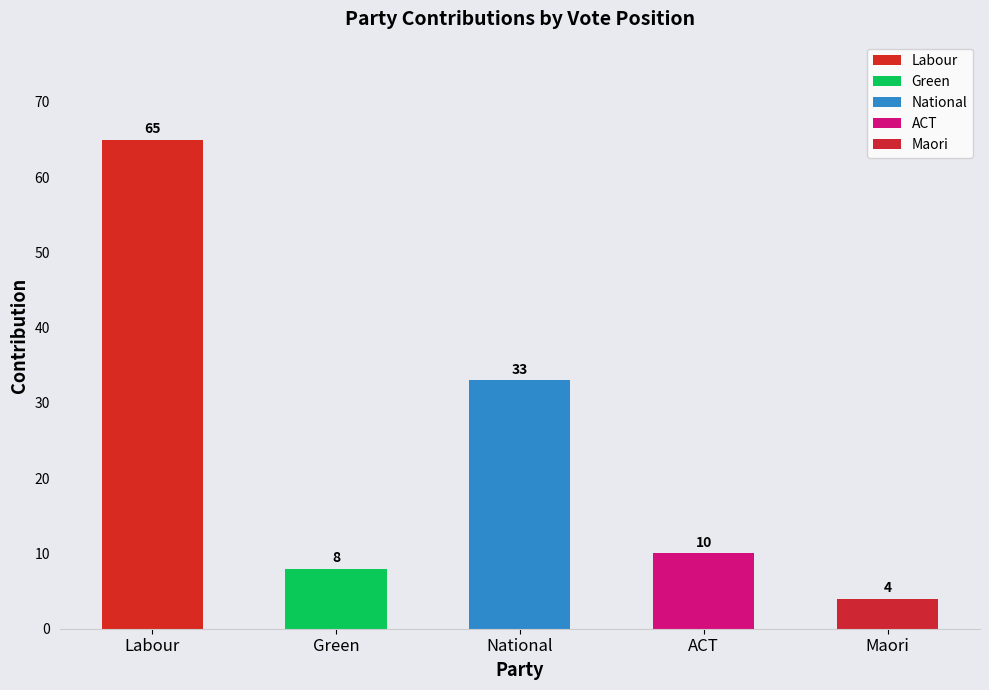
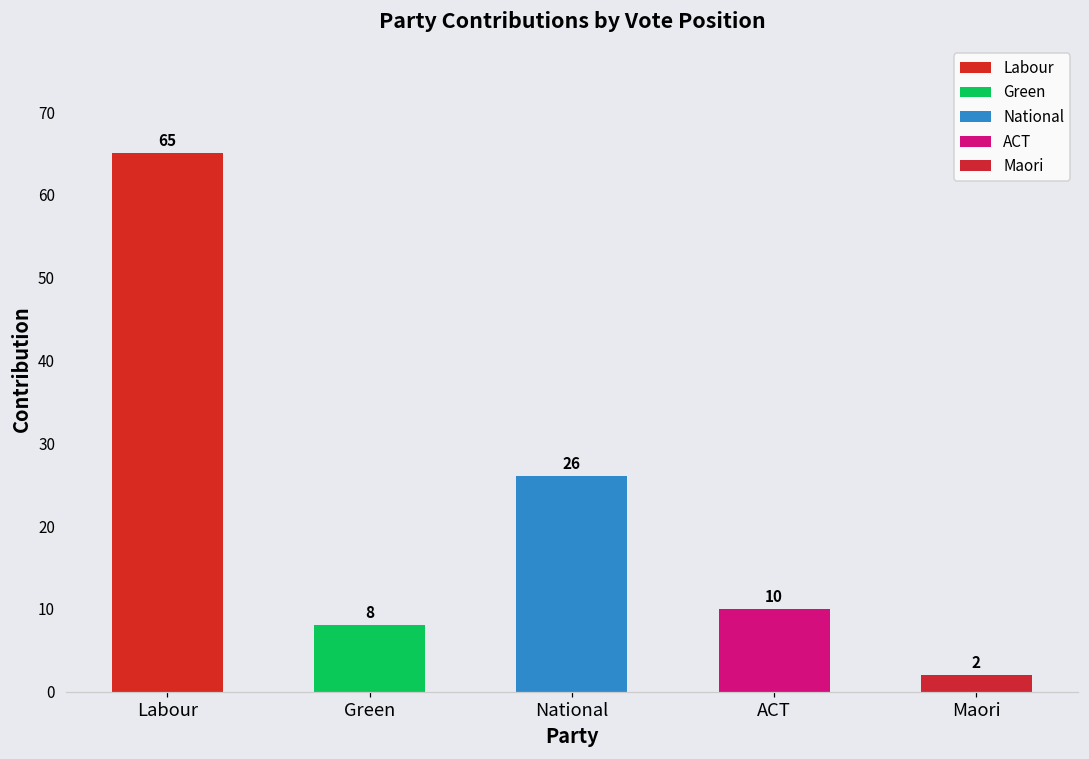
National: 33 -> 26
Maori: 4 -> 2
